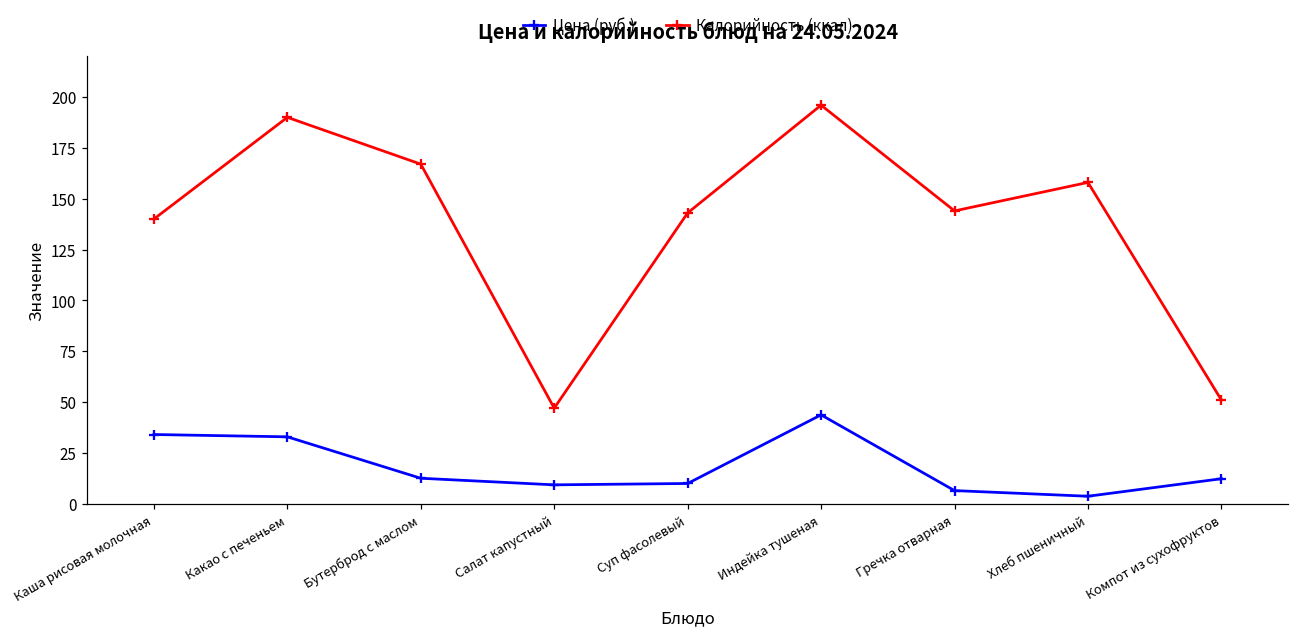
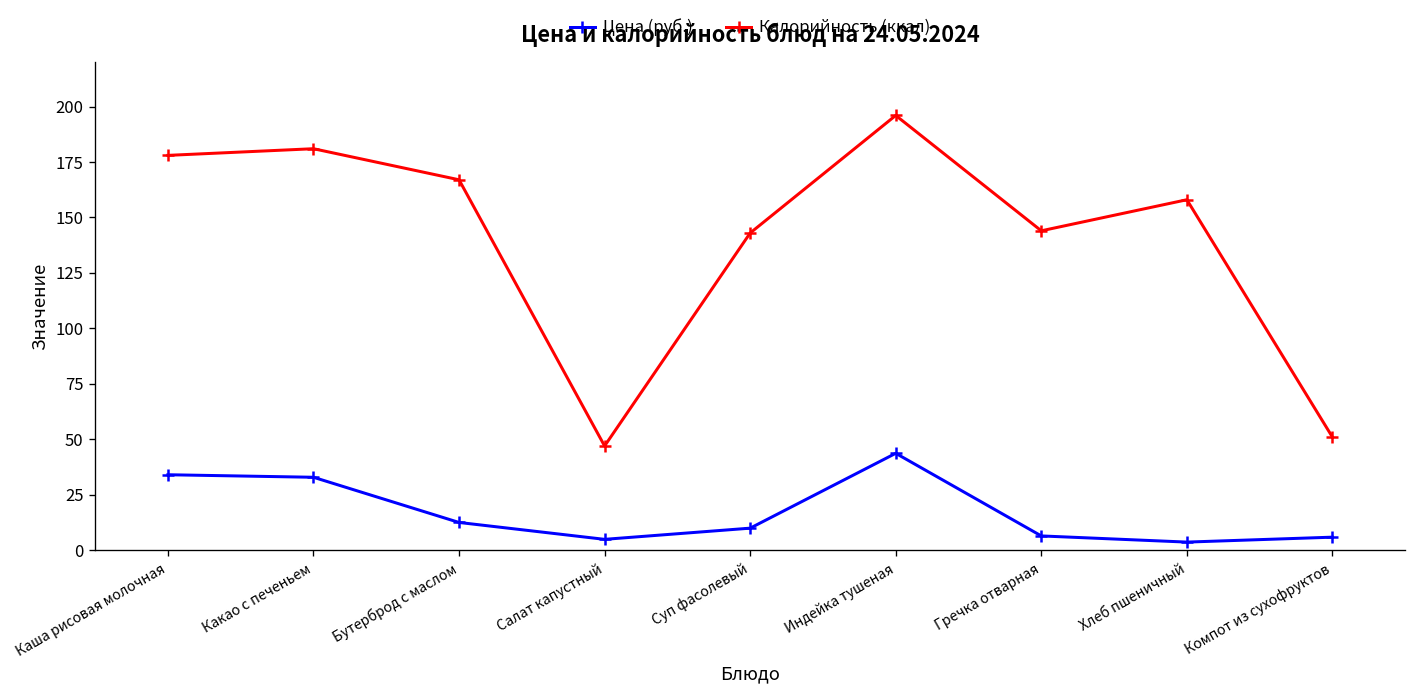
Калорийность (ккал), Каша рисовая молочная: 140 -> 178
Калорийность (ккал), Какао с печеньем: 190 -> 181
Цена (руб.), Салат капустный: 9 -> 5
Цена (руб.), Компот из сухофруктов: 12 -> 6
